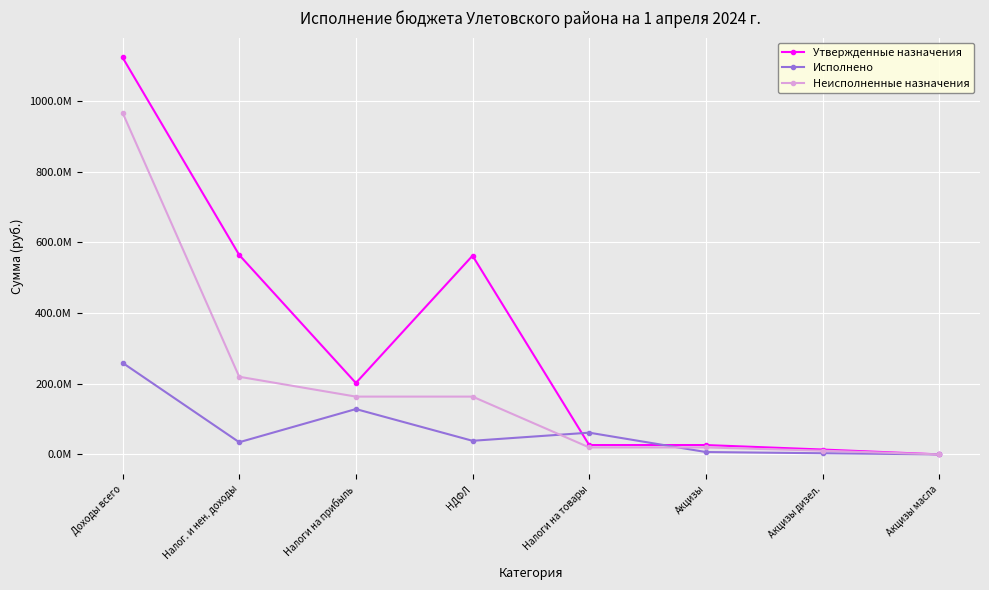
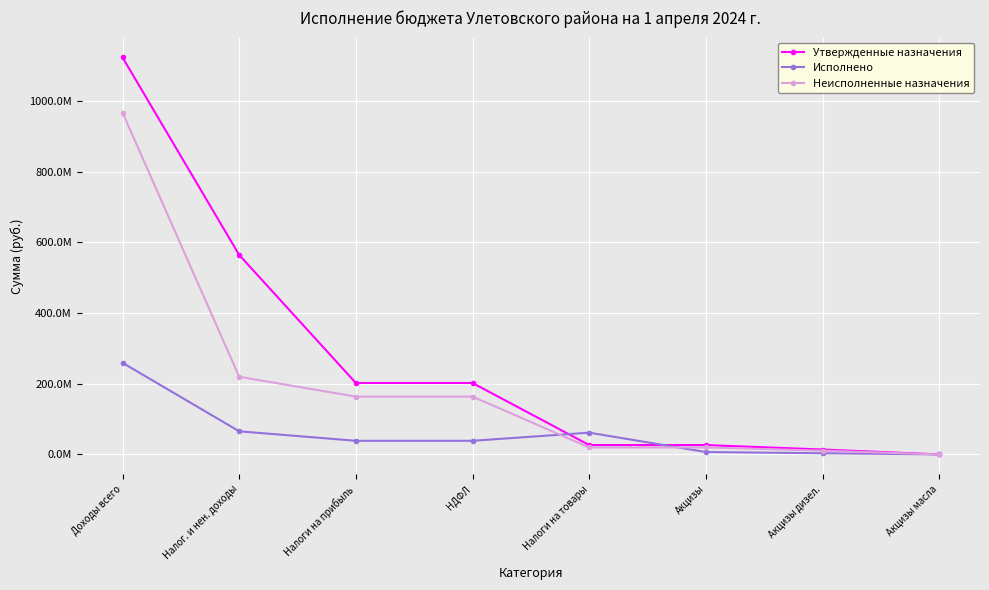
Исполнено, Налог. и нен. доходы: 30000000 -> 70000000
Исполнено, Налоги на прибыль: 130000000 -> 40000000
Утвержденные назначения, НДФЛ: 560000000 -> 200000000
